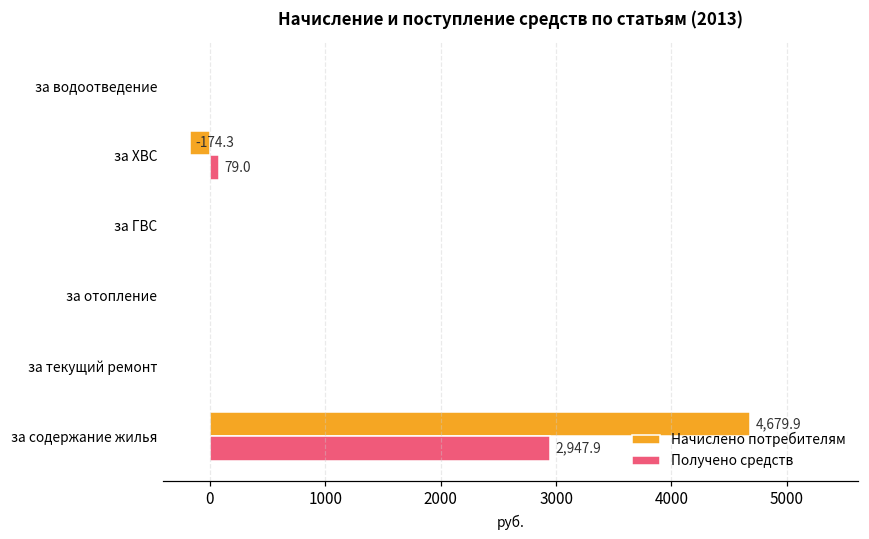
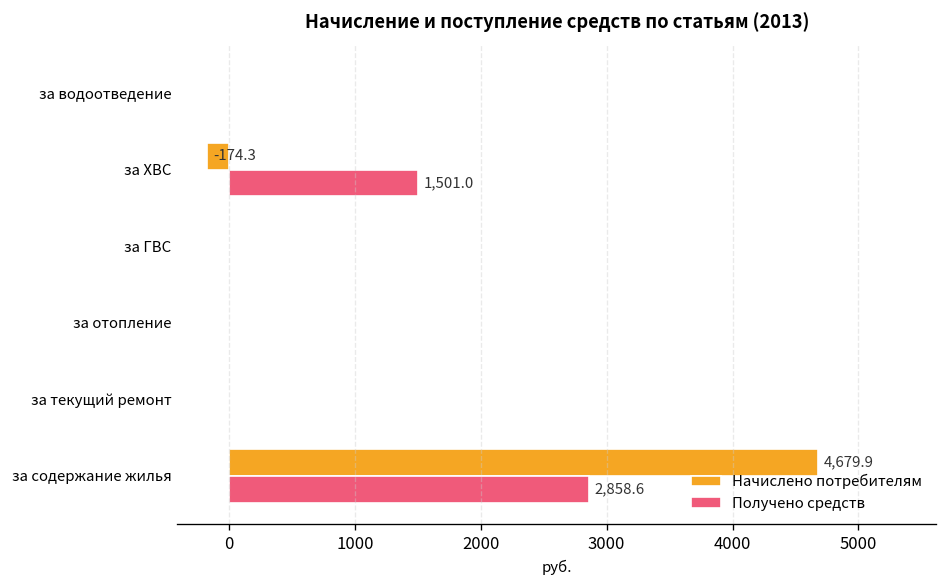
Получено средств, за ХВС: 79.0 -> 1,501.0
Получено средств, за содержание жилья: 2,947.9 -> 2,858.6
